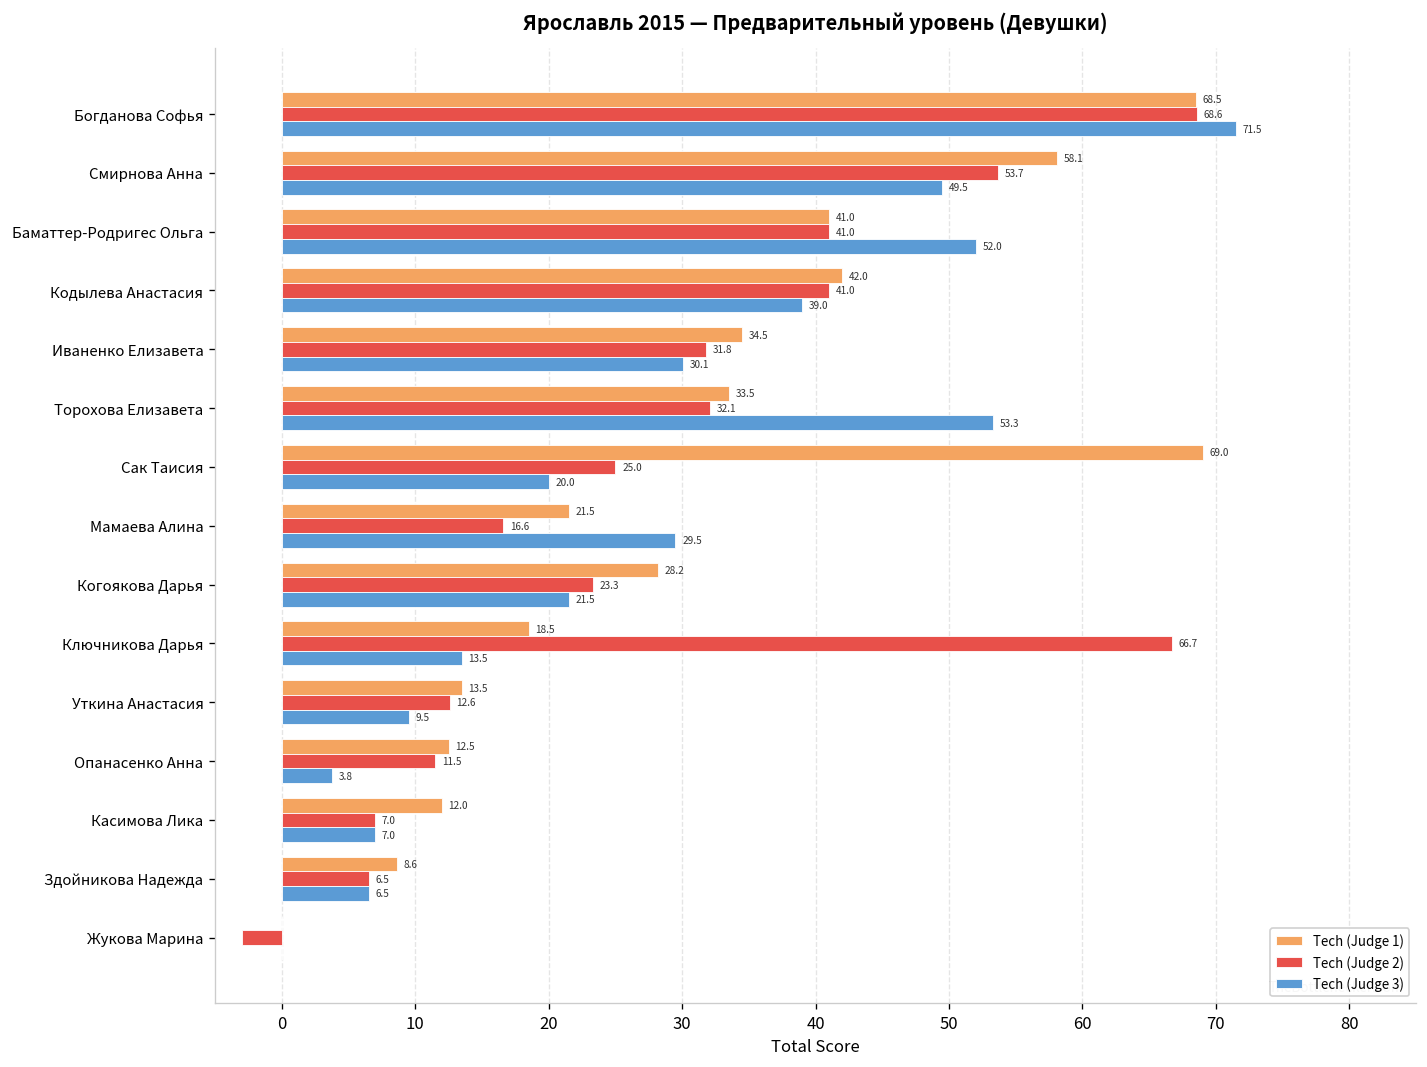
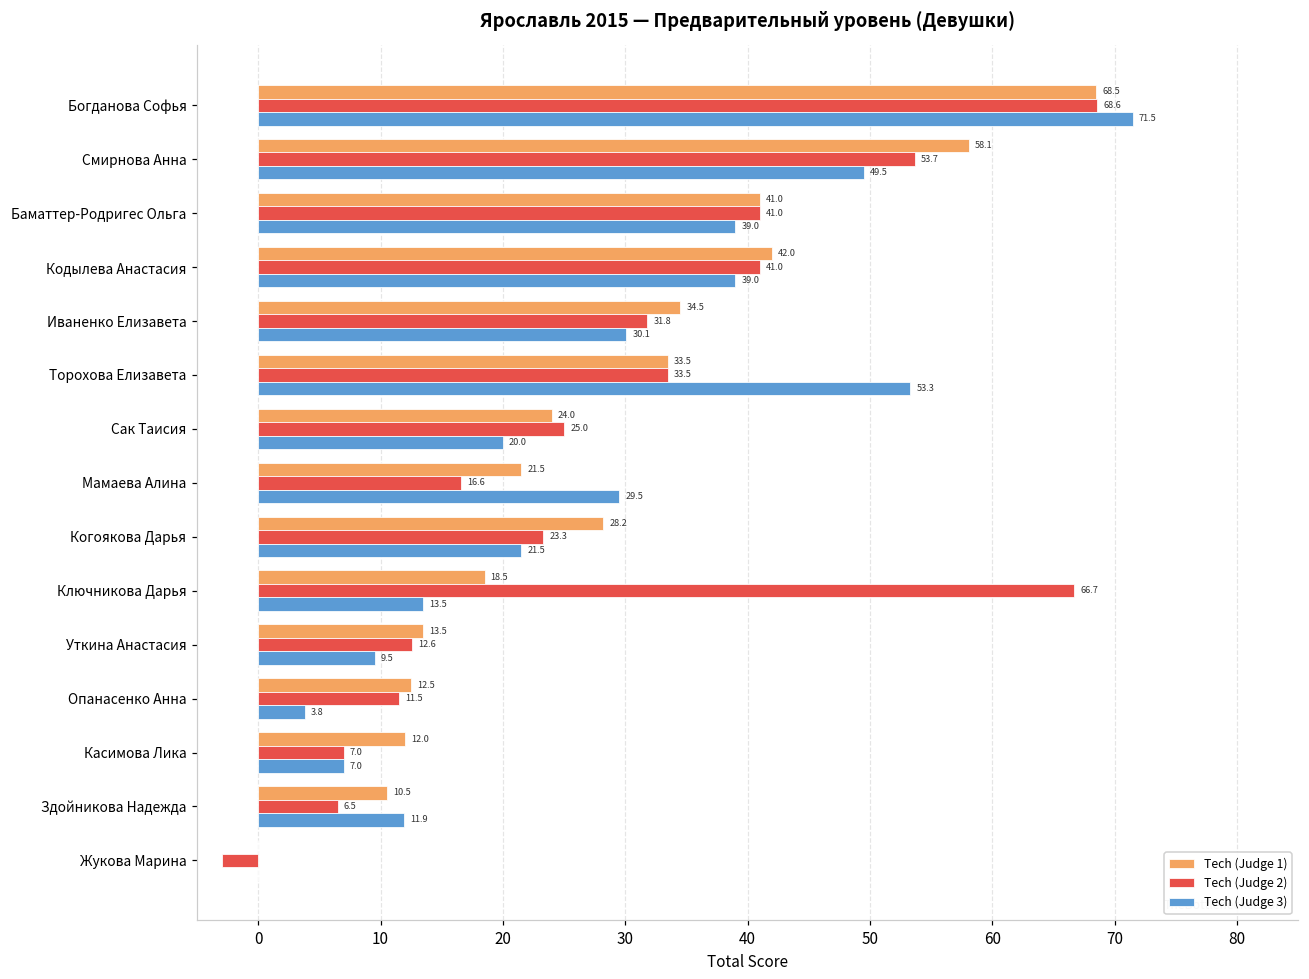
Tech (Judge 3), Баматтер-Родригес Ольга: 52.0 -> 39.0
Tech (Judge 2), Торохова Елизавета: 32.1 -> 33.5
Tech (Judge 1), Сак Таисия: 69.0 -> 24.0
Tech (Judge 1), Здойникова Надежда: 8.6 -> 10.5
Tech (Judge 3), Здойникова Надежда: 6.5 -> 11.9
